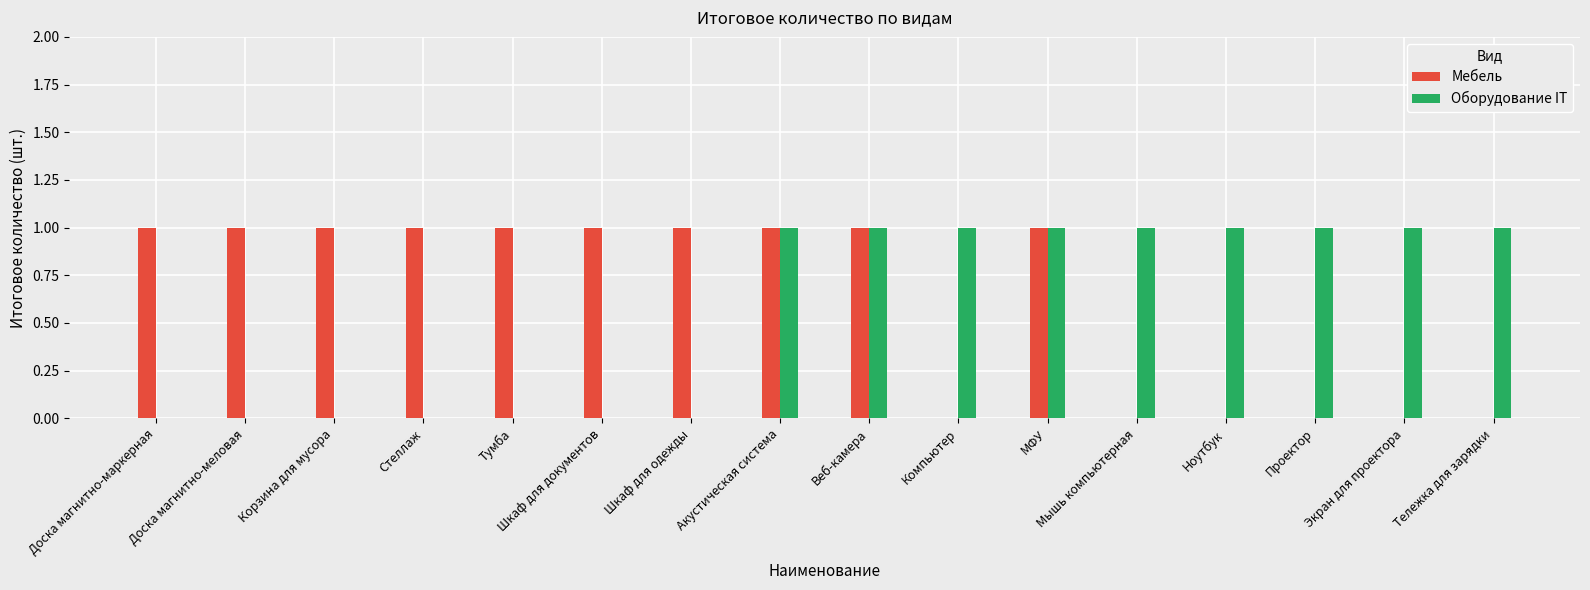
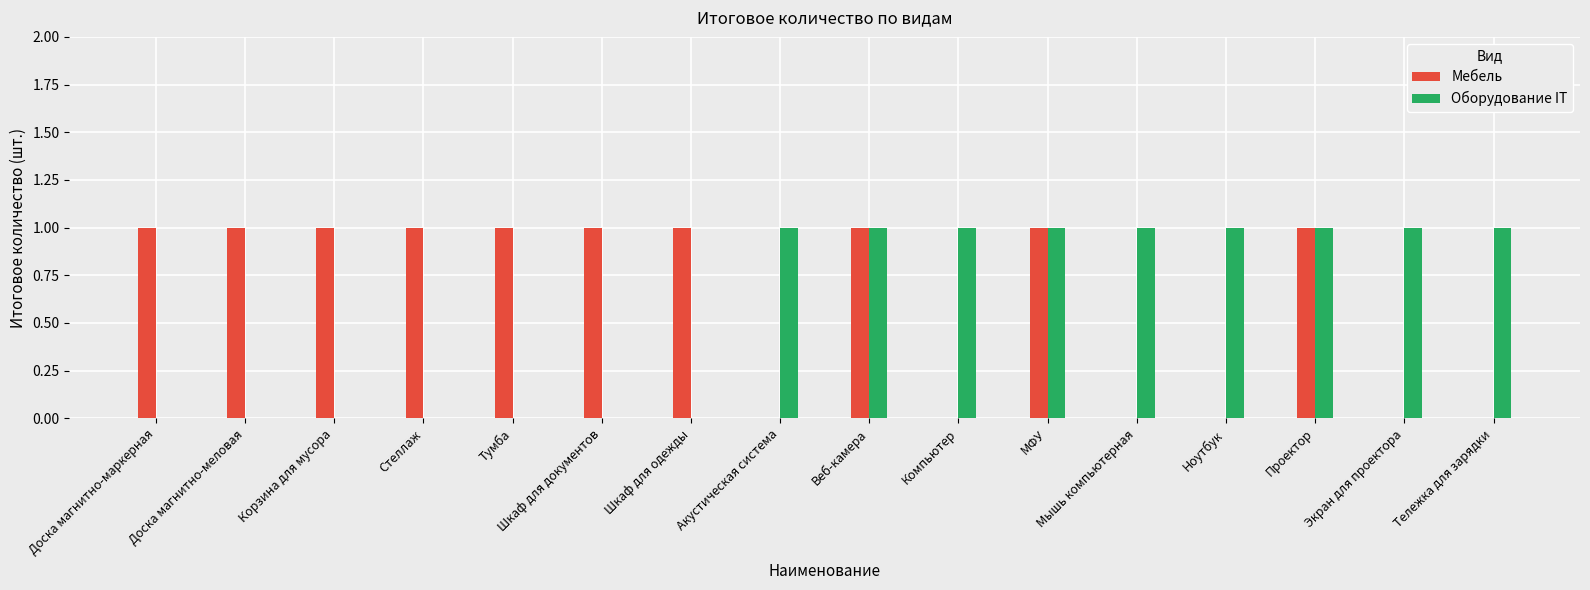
Мебель, Акустическая система: 1 -> 0
Мебель, Проектор: 0 -> 1
